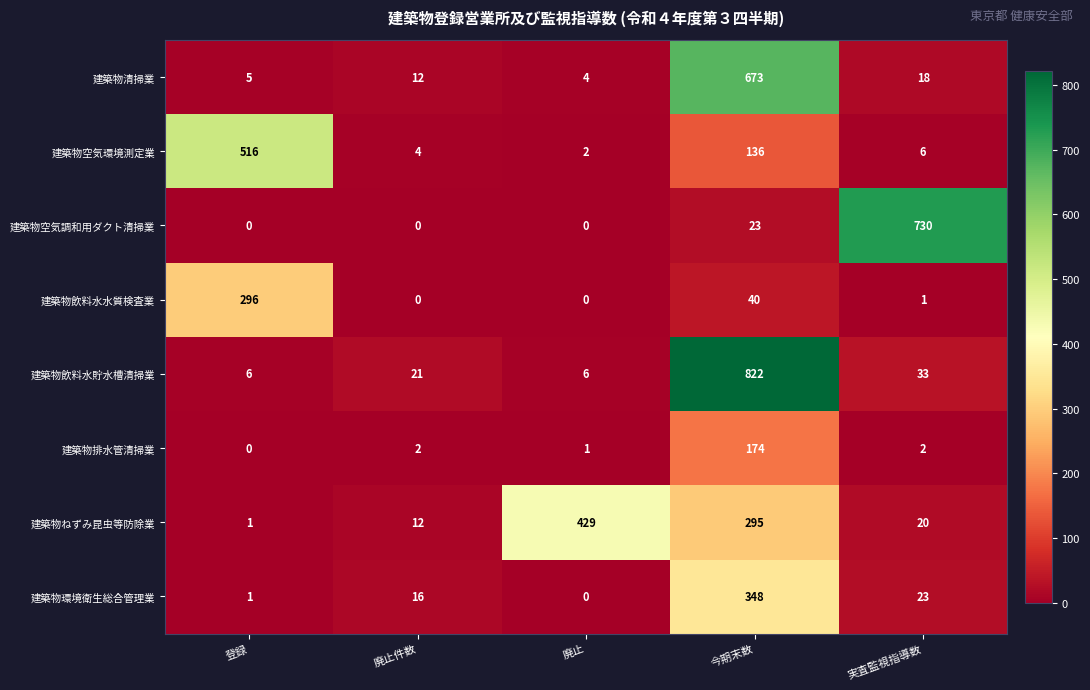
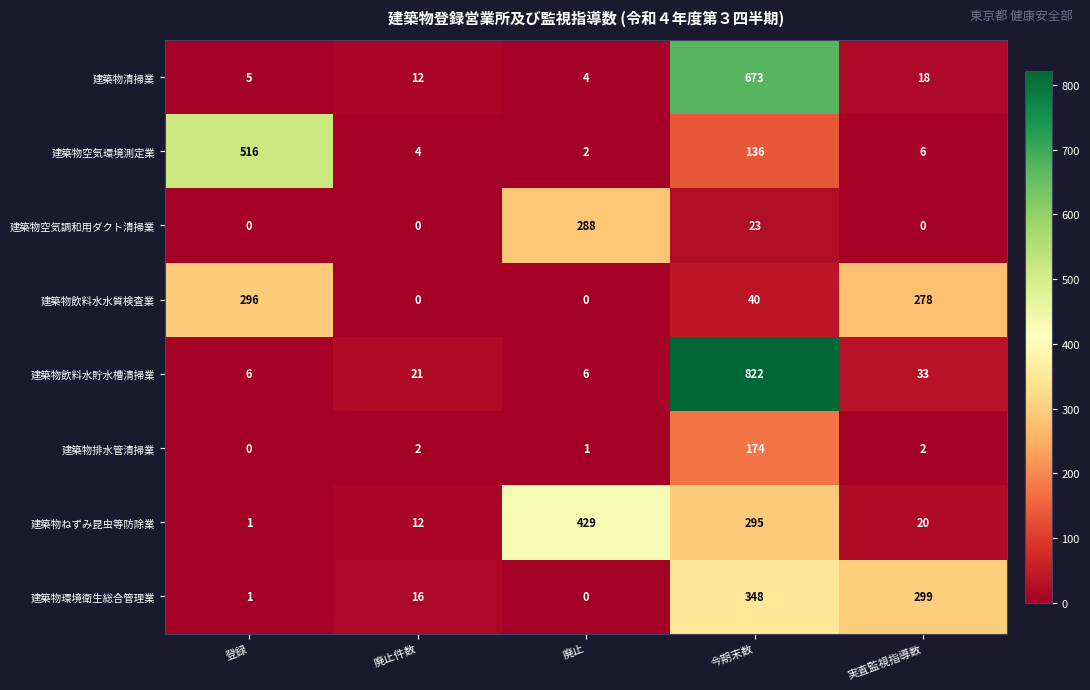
建築物空気調和用ダクト清掃業, 廃止: 0 -> 288
建築物空気調和用ダクト清掃業, 実査監視指導数: 730 -> 0
建築物飲料水水質検査業, 実査監視指導数: 1 -> 278
建築物環境衛生総合管理業, 実査監視指導数: 23 -> 299
